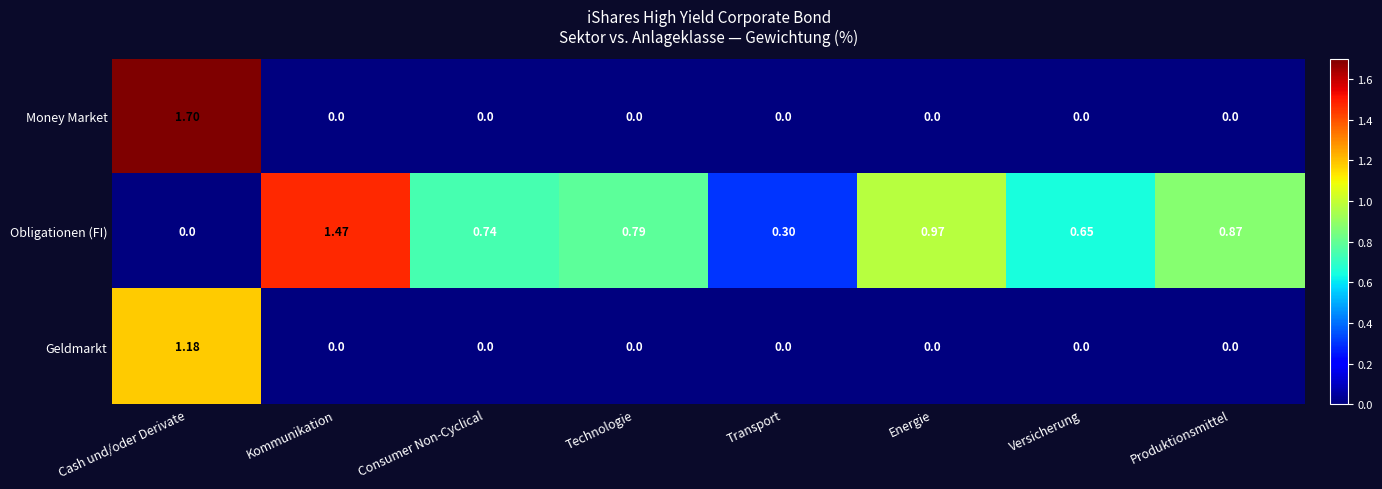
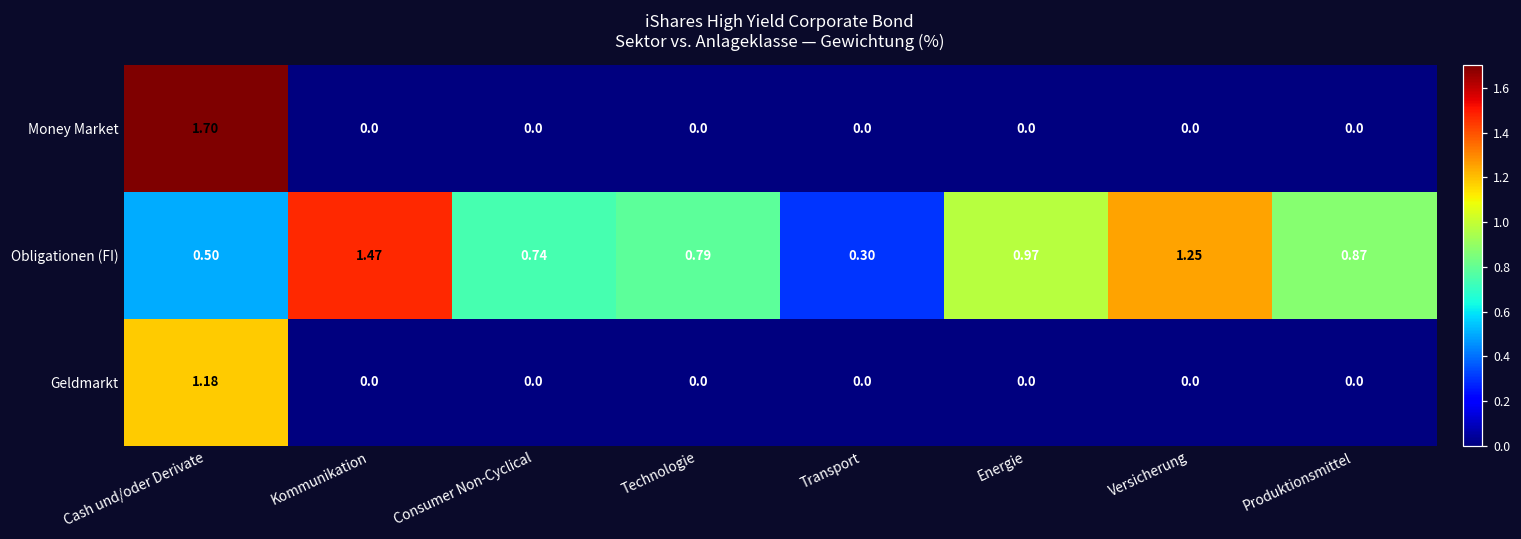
Obligationen (FI), Cash und/oder Derivate: 0.0 -> 0.50
Obligationen (FI), Versicherung: 0.65 -> 1.25
